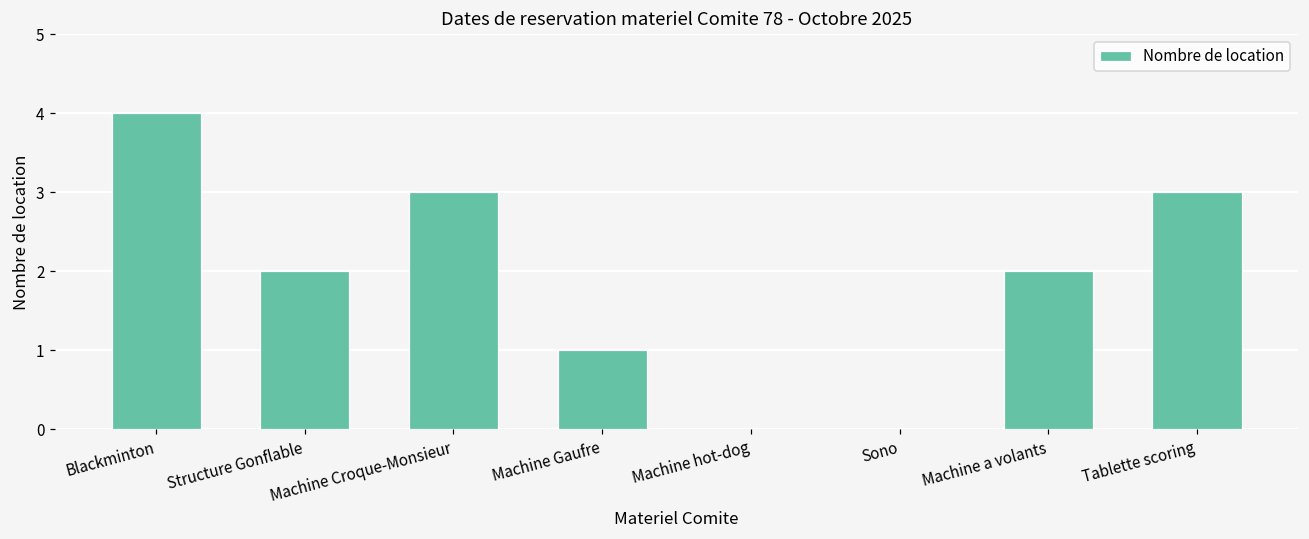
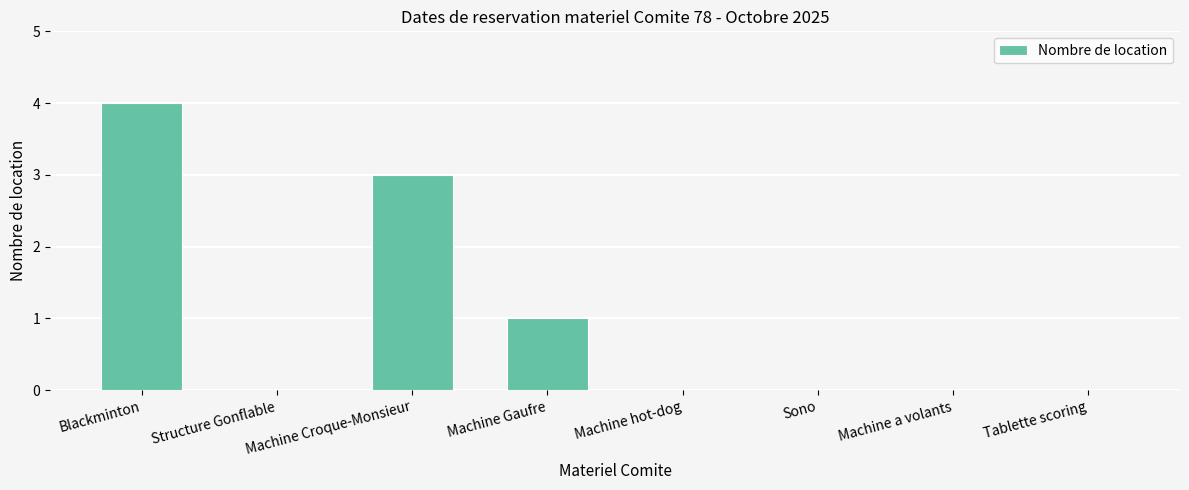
Structure Gonflable: 2 -> 0
Machine a volants: 2 -> 0
Tablette scoring: 3 -> 0
